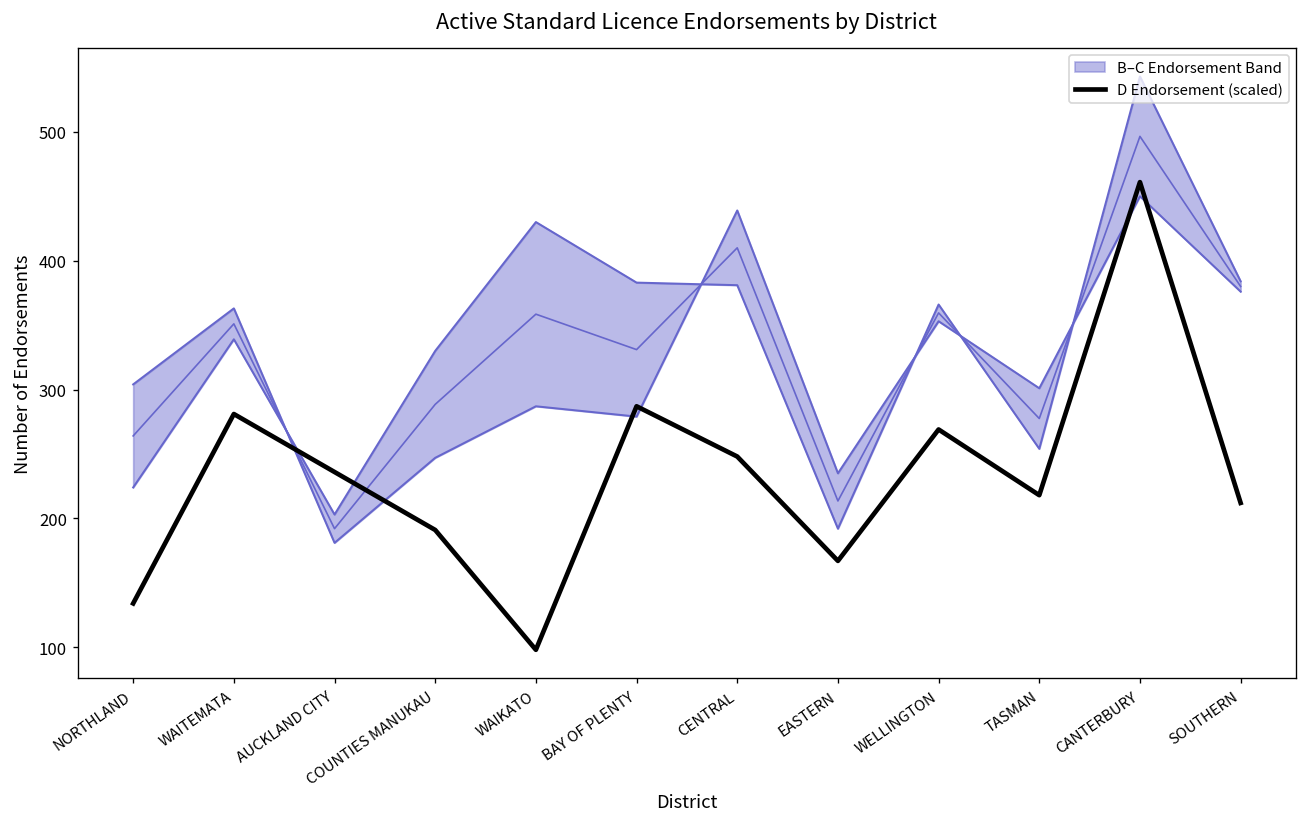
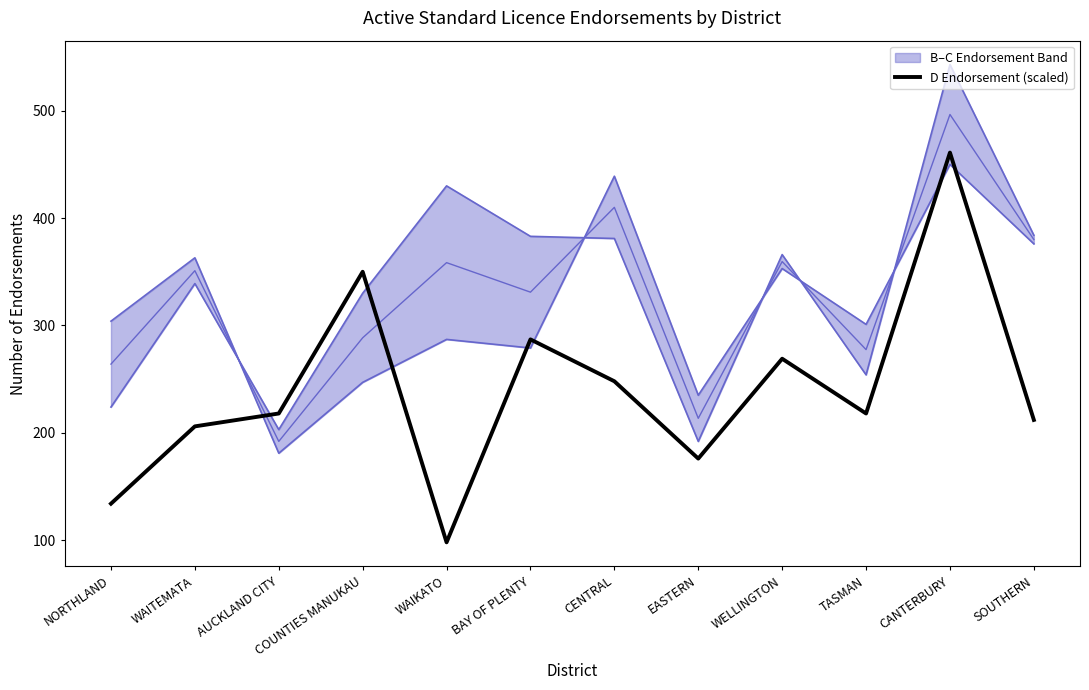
D Endorsement (scaled), WAITEMATA: 281 -> 206
D Endorsement (scaled), AUCKLAND CITY: 236 -> 218
D Endorsement (scaled), COUNTIES MANUKAU: 191 -> 350
D Endorsement (scaled), EASTERN: 167 -> 176
